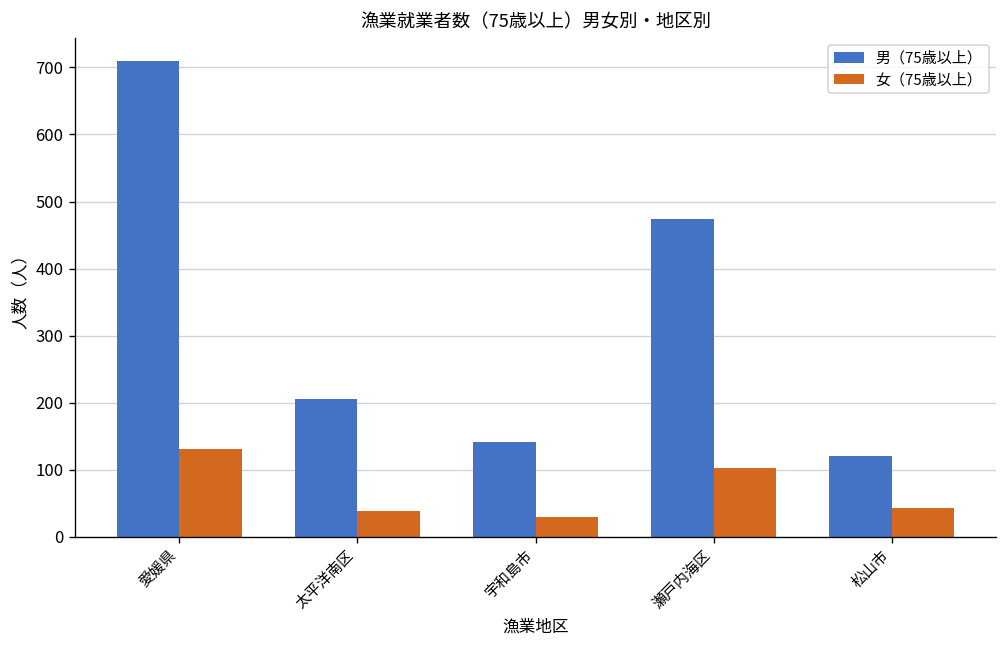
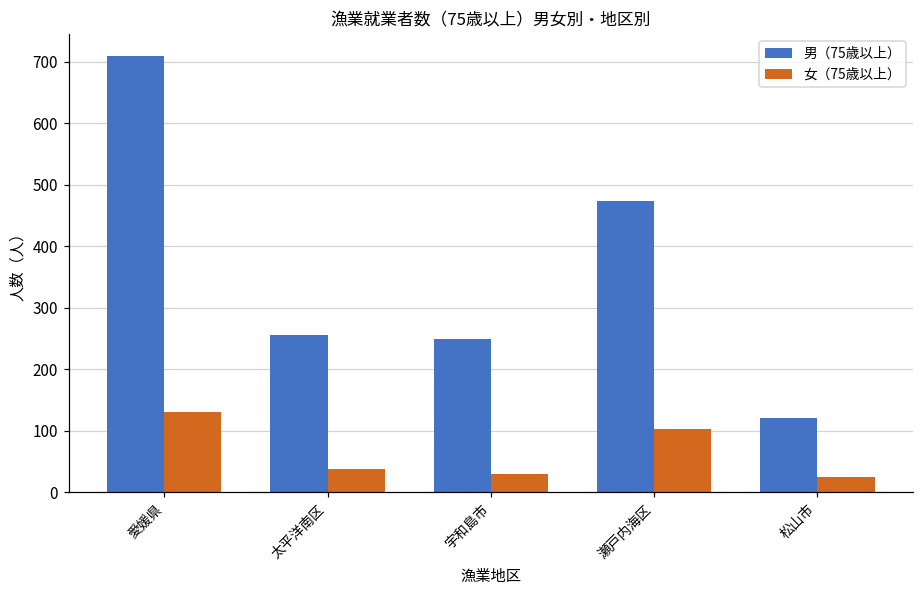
男（75歳以上）, 太平洋南区: 210 -> 260
男（75歳以上）, 宇和島市: 140 -> 250
女（75歳以上）, 松山市: 40 -> 30
